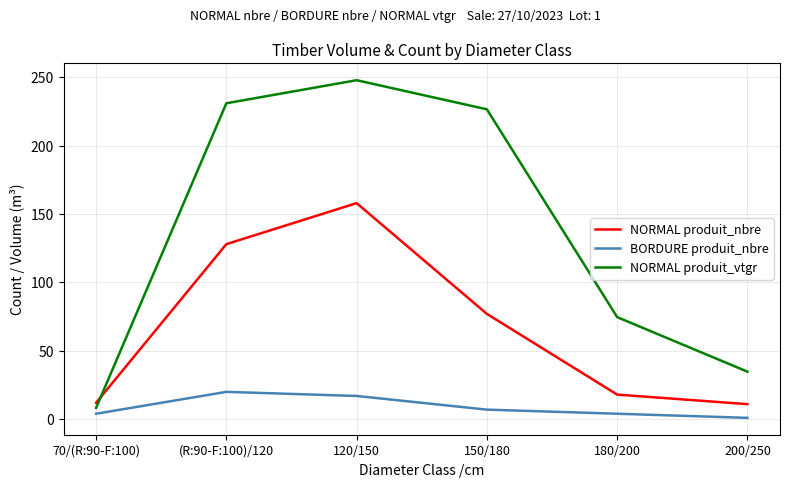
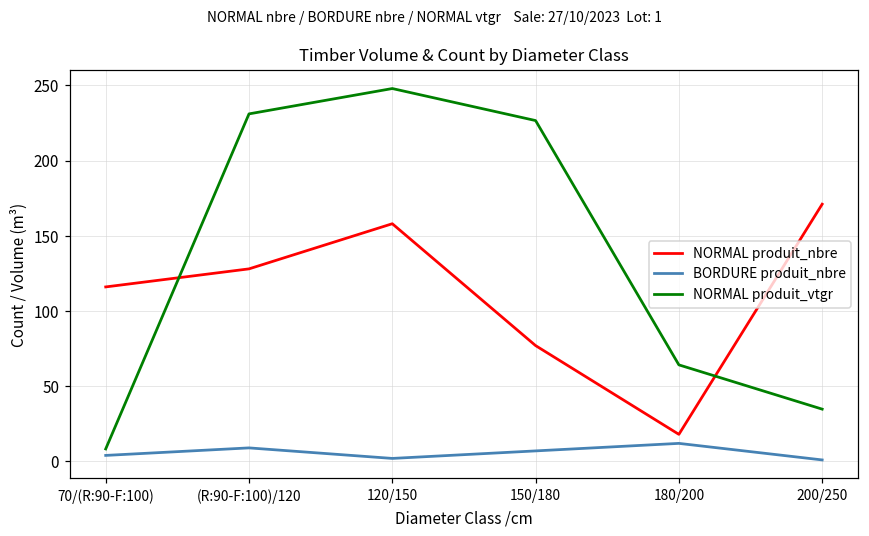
NORMAL produit_nbre, 70/(R:90-F:100): 12 -> 116
BORDURE produit_nbre, (R:90-F:100)/120: 20 -> 9
BORDURE produit_nbre, 120/150: 17 -> 2
BORDURE produit_nbre, 180/200: 4 -> 12
NORMAL produit_vtgr, 180/200: 75 -> 64
NORMAL produit_nbre, 200/250: 11 -> 171
